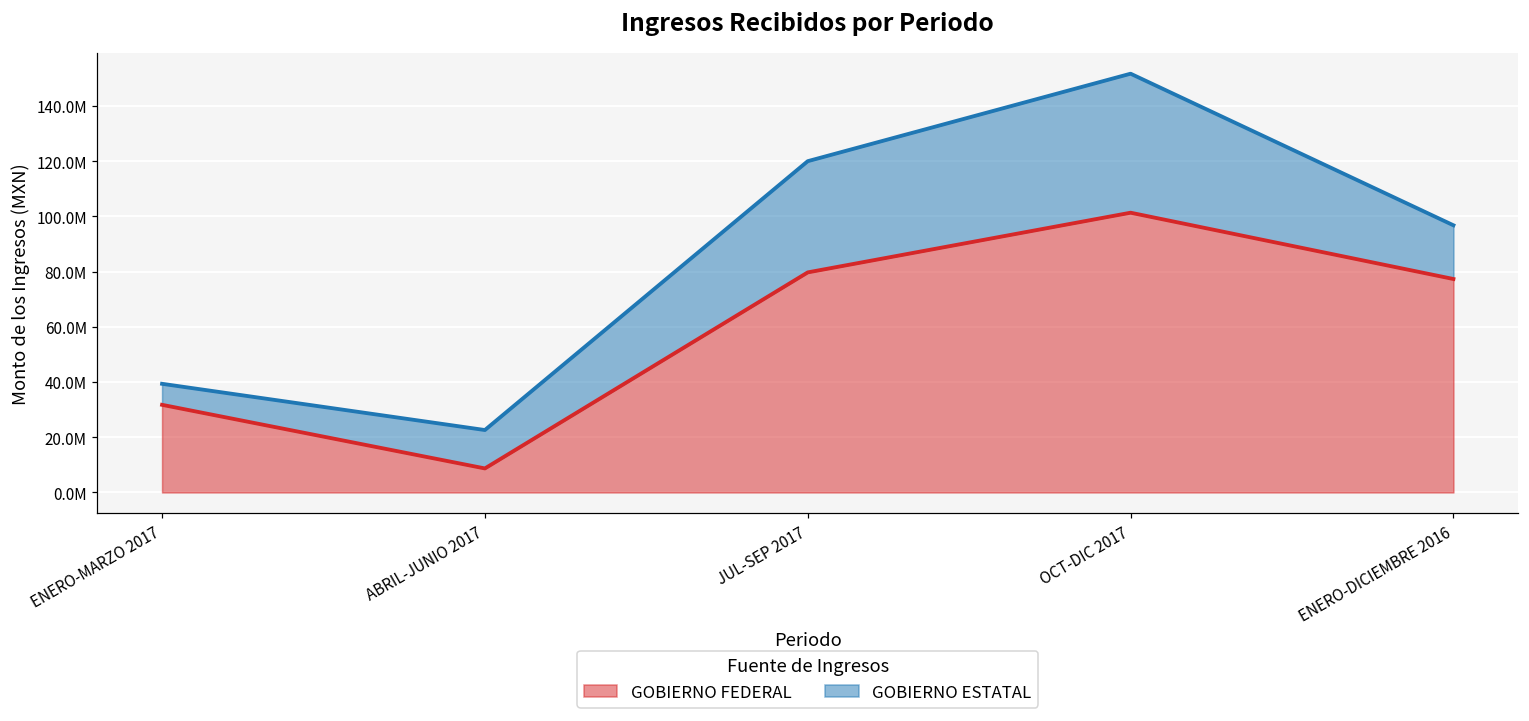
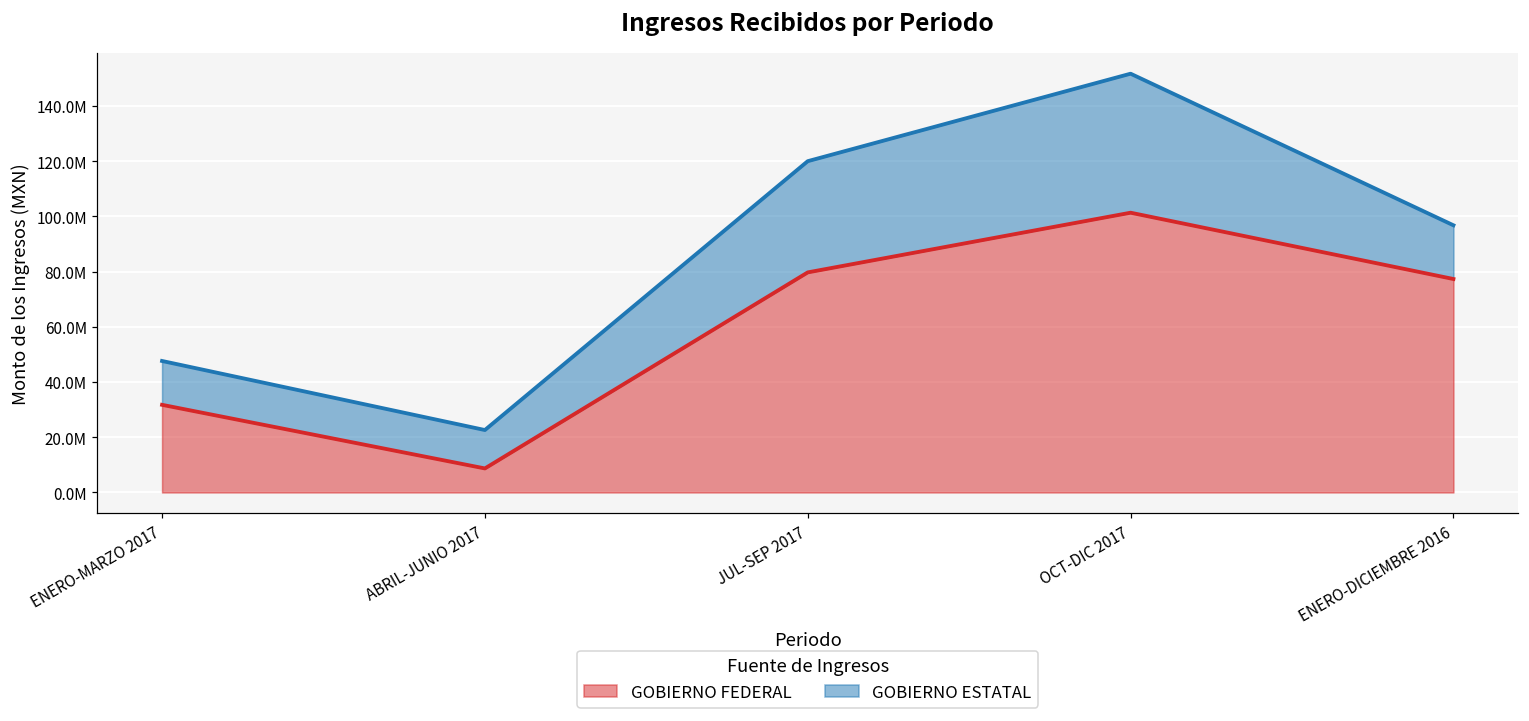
GOBIERNO ESTATAL, ENERO-MARZO 2017: 8000000 -> 16000000
